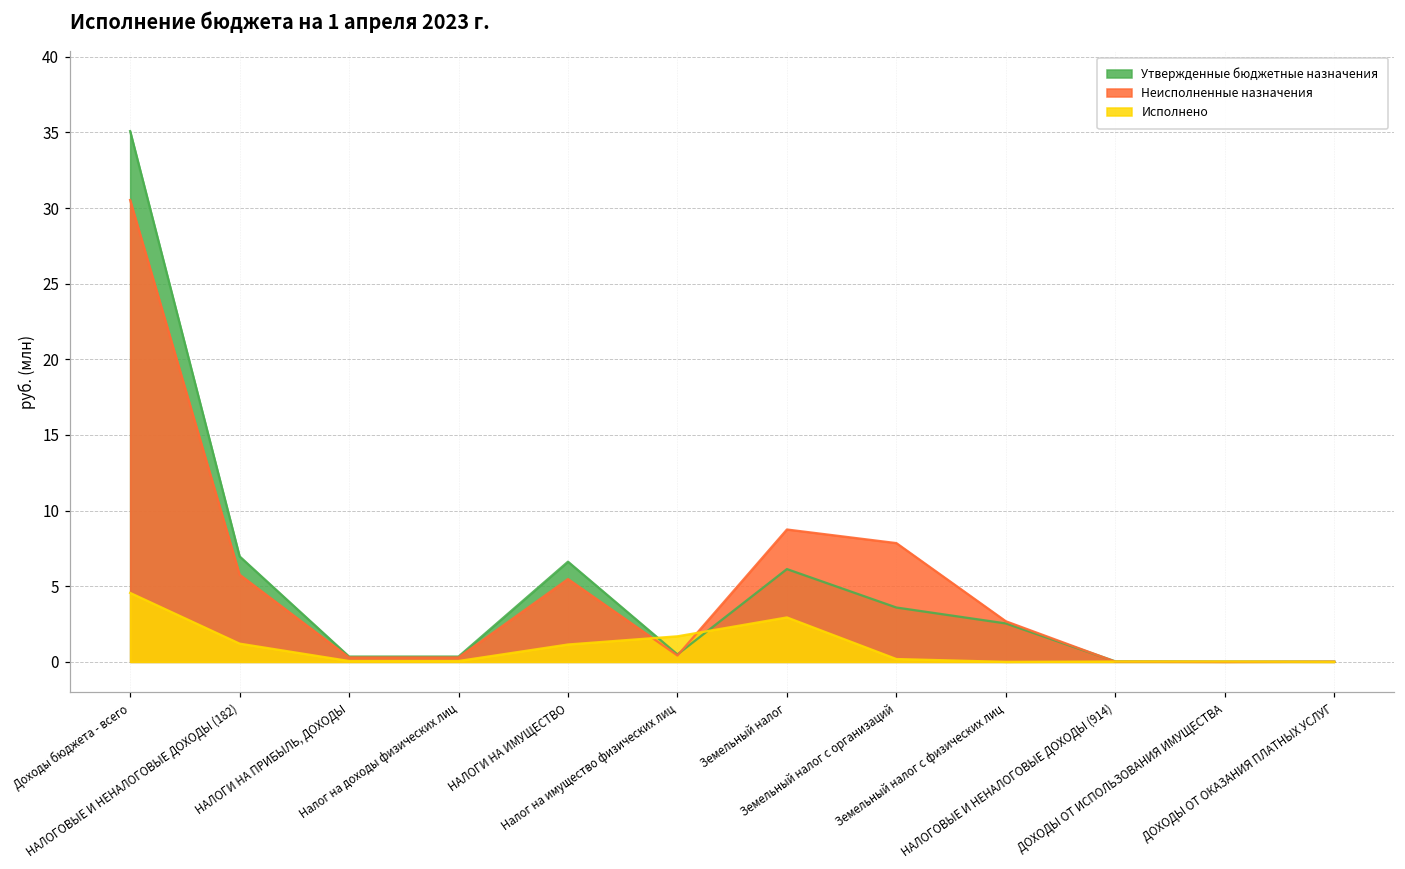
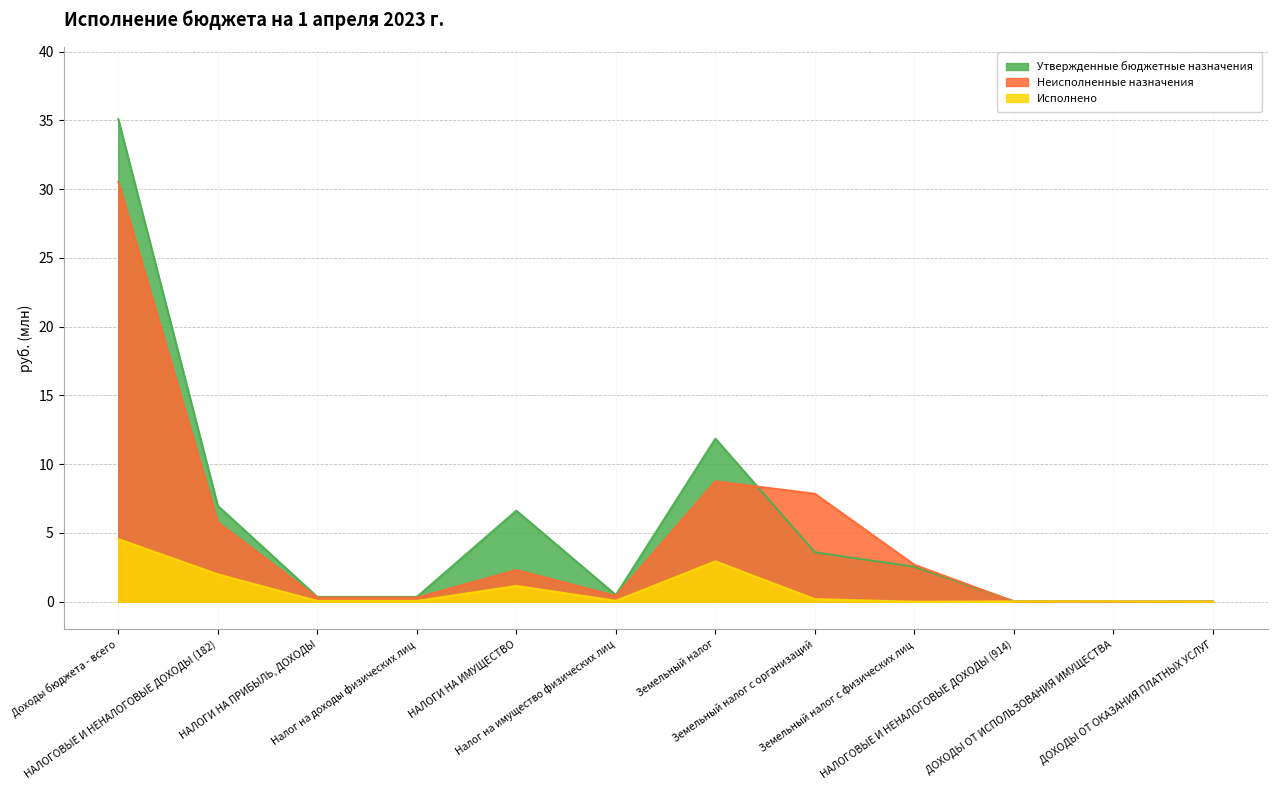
Исполнено, НАЛОГОВЫЕ И НЕНАЛОГОВЫЕ ДОХОДЫ (182): 1.2 -> 2.0
Неисполненные назначения, НАЛОГИ НА ИМУЩЕСТВО: 5.5 -> 2.3
Исполнено, Налог на имущество физических лиц: 1.7 -> 0.1
Утвержденные бюджетные назначения, Земельный налог: 6.1 -> 11.9
